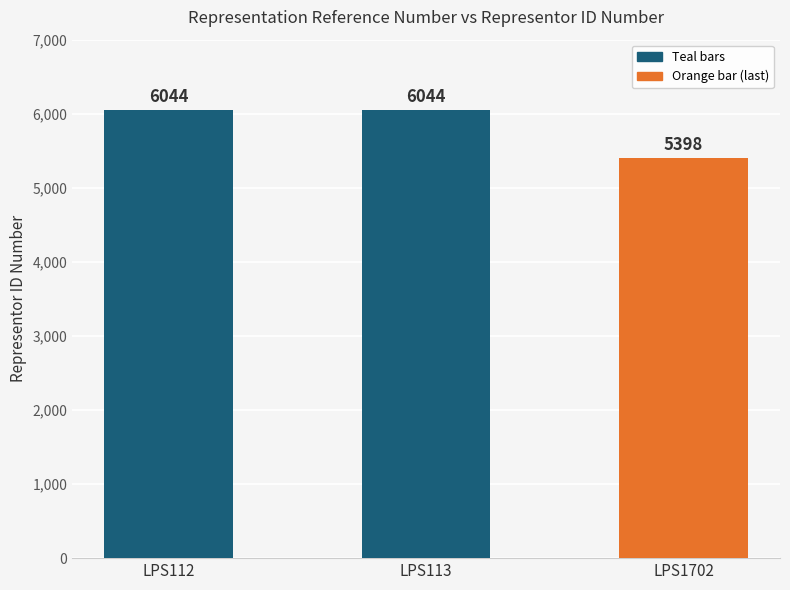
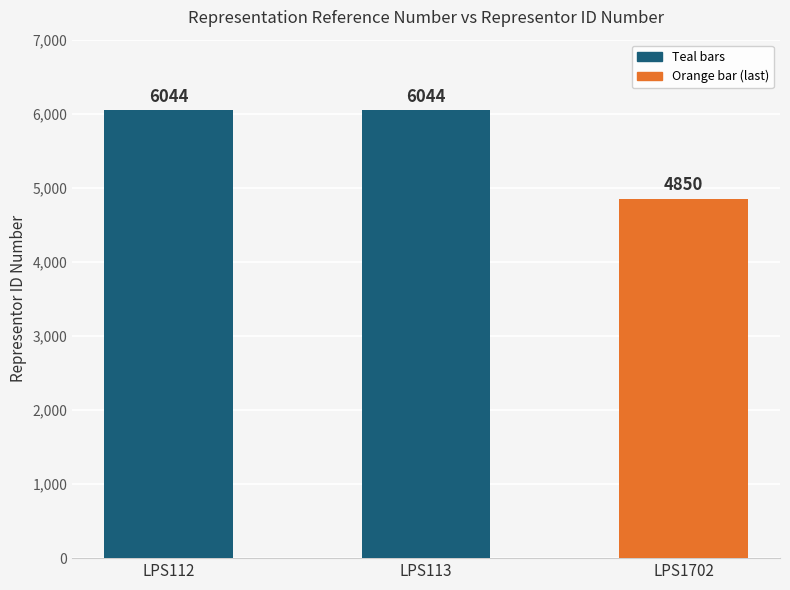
LPS1702: 5398 -> 4850
